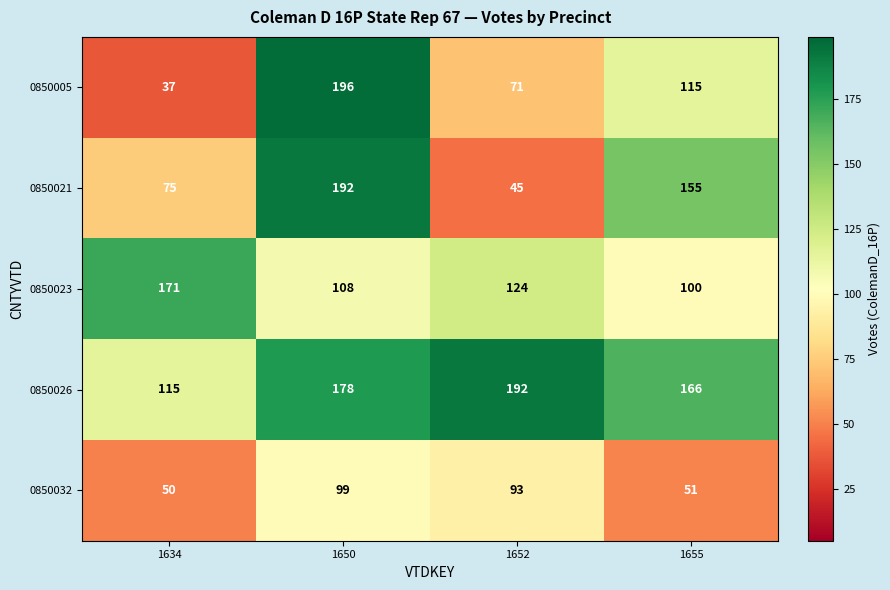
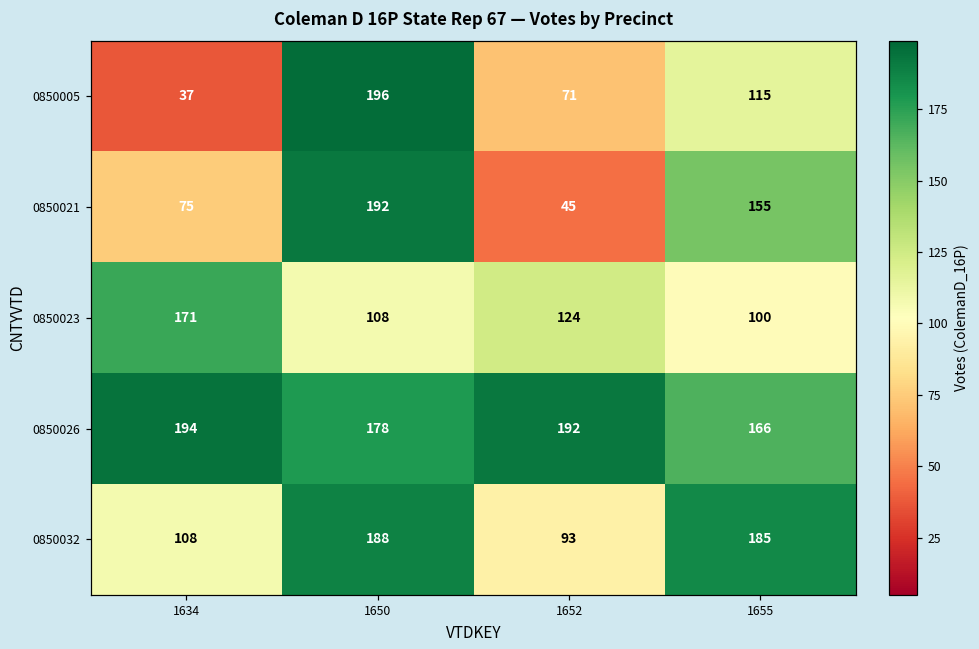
0850026, 1634: 115 -> 194
0850032, 1634: 50 -> 108
0850032, 1650: 99 -> 188
0850032, 1655: 51 -> 185
